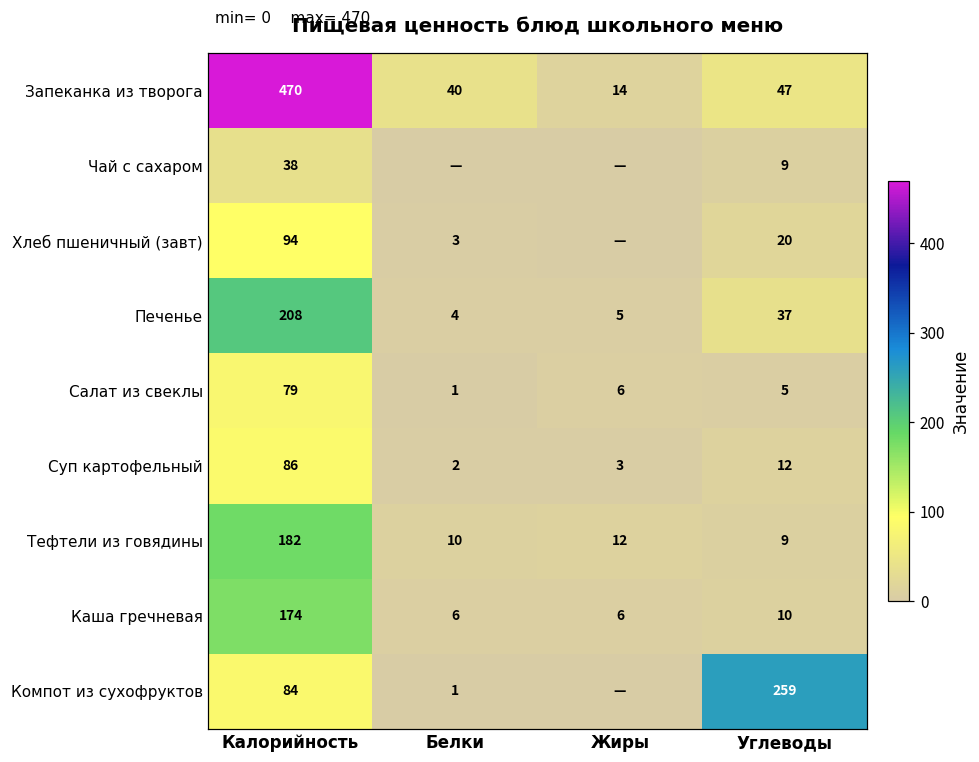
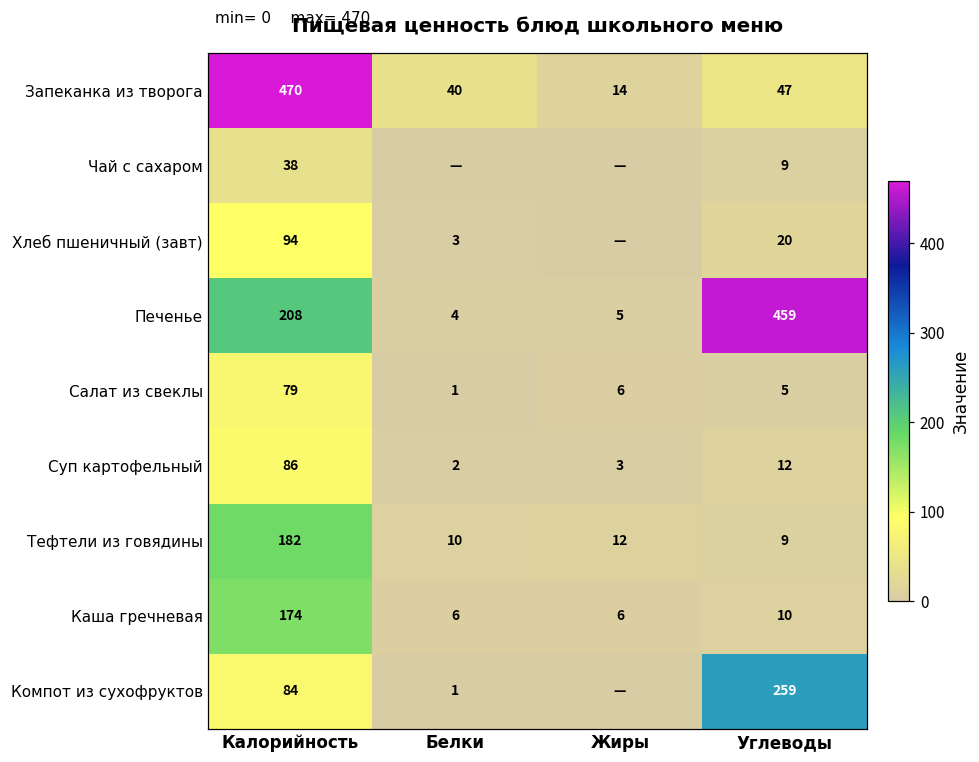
Печенье, Углеводы: 37 -> 459
